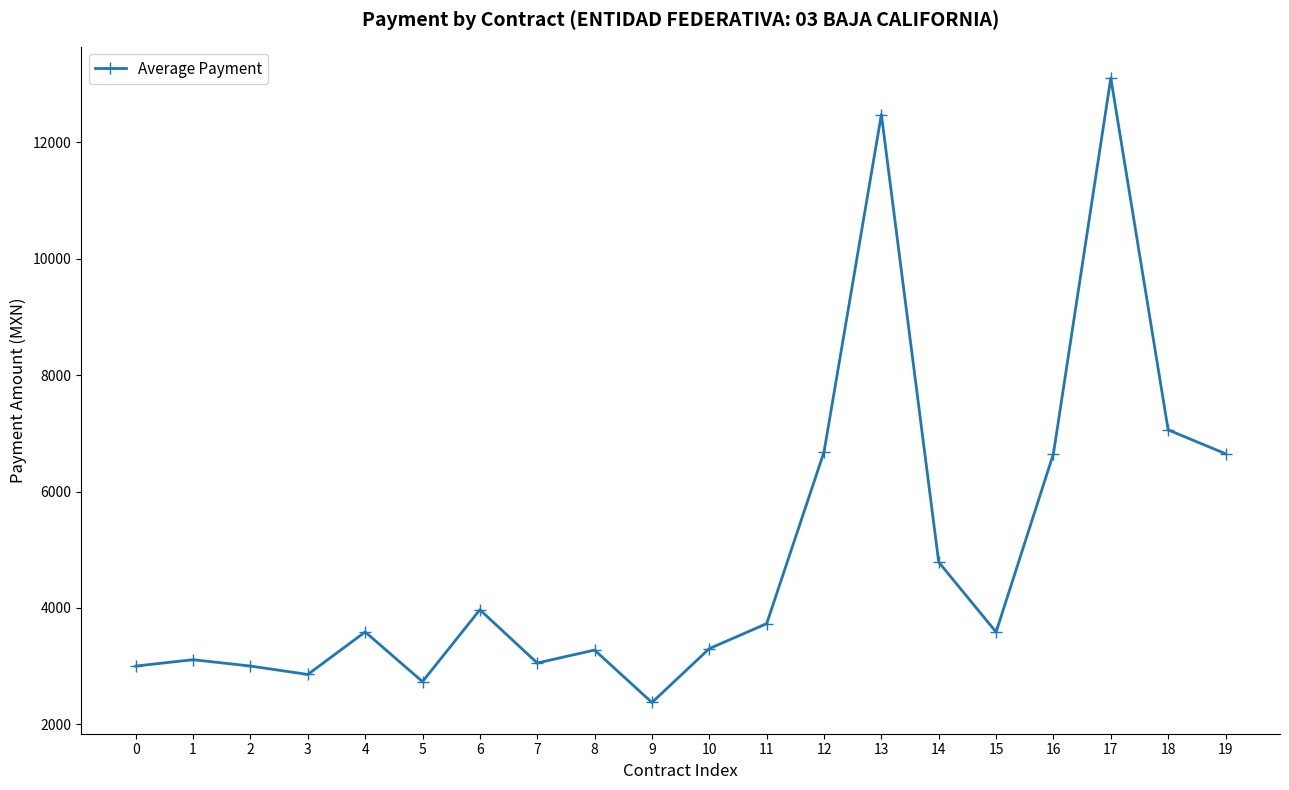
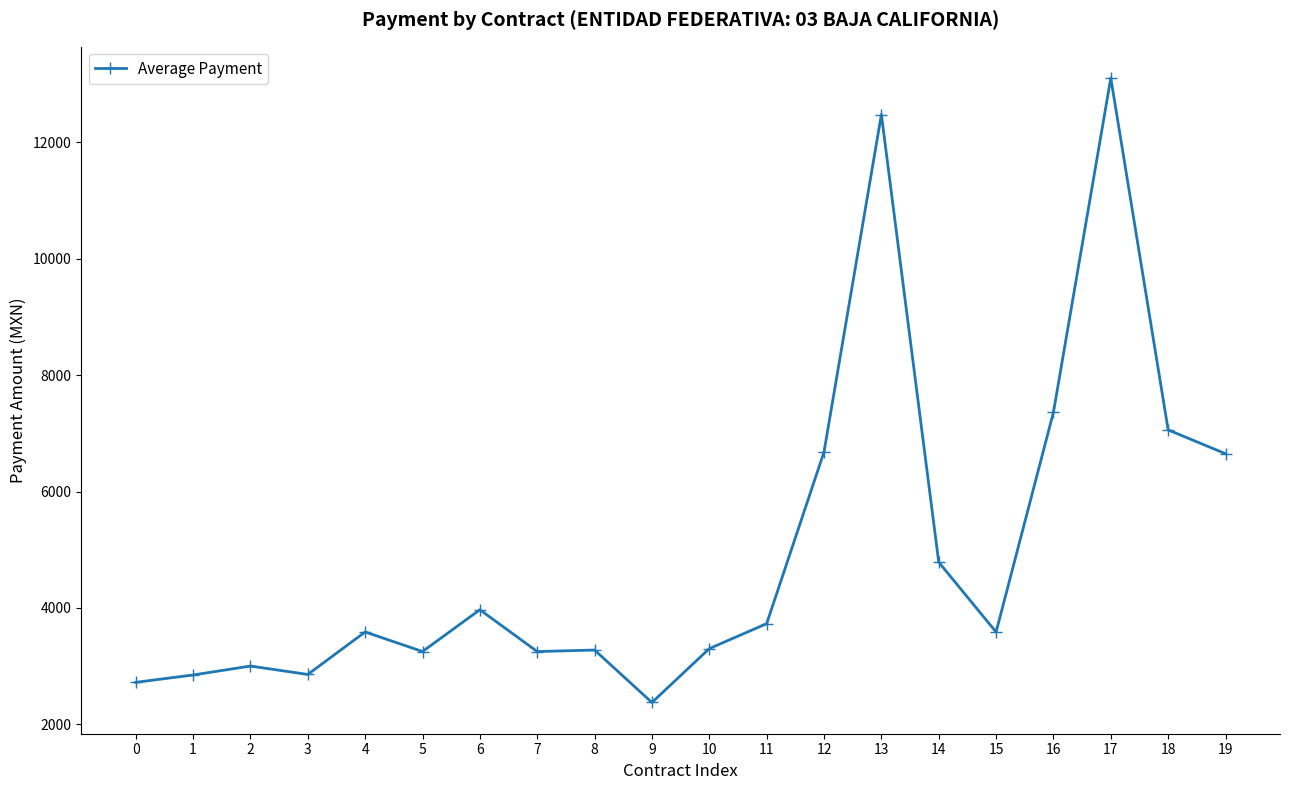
0: 3000 -> 2700
1: 3100 -> 2800
5: 2700 -> 3300
7: 3100 -> 3200
16: 6600 -> 7400
